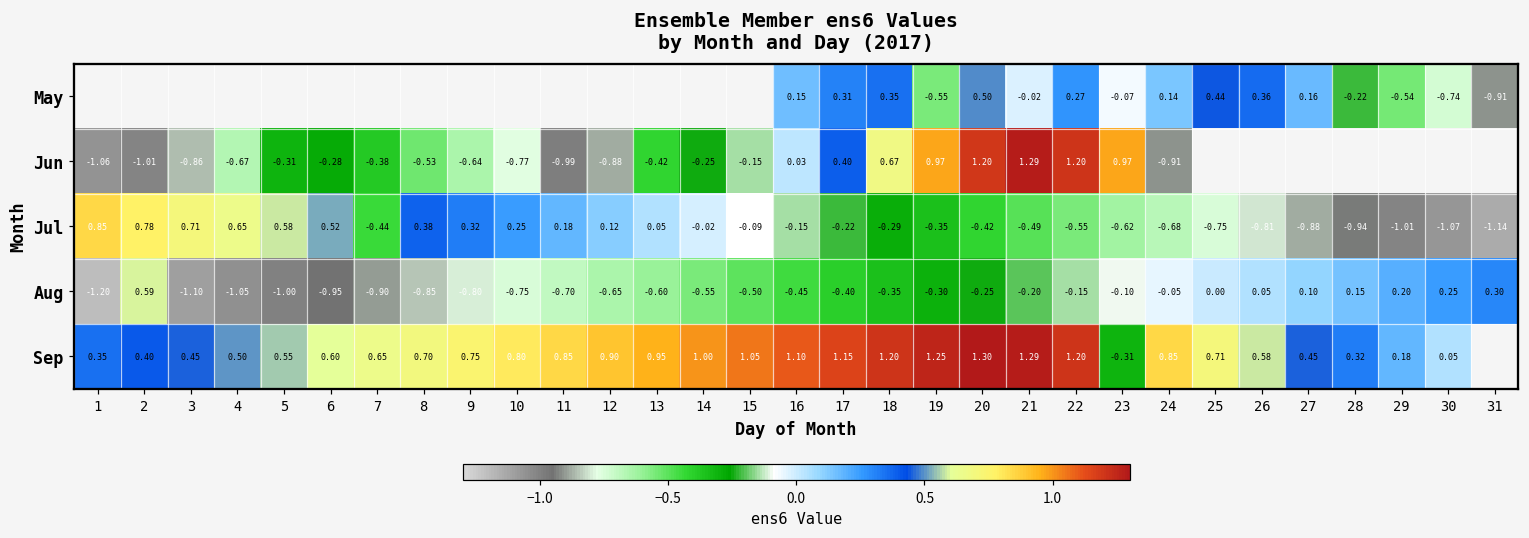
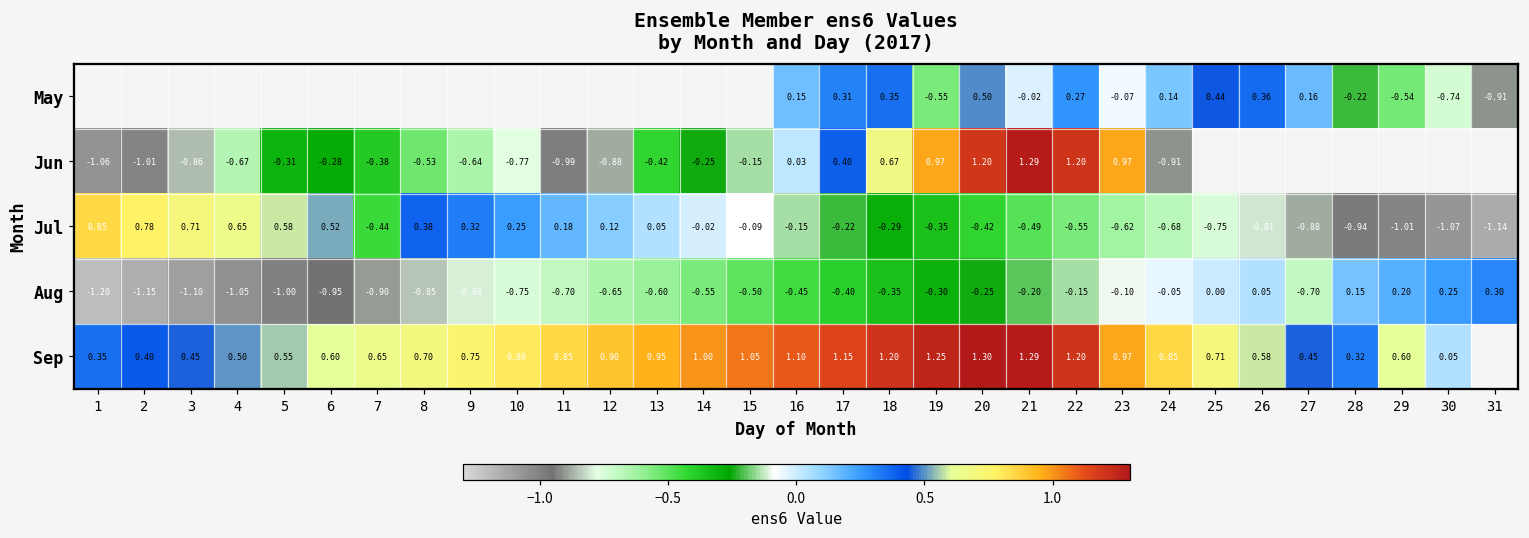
Aug, 2: 0.59 -> -1.15
Aug, 27: 0.10 -> -0.70
Sep, 23: -0.31 -> 0.97
Sep, 29: 0.18 -> 0.60
